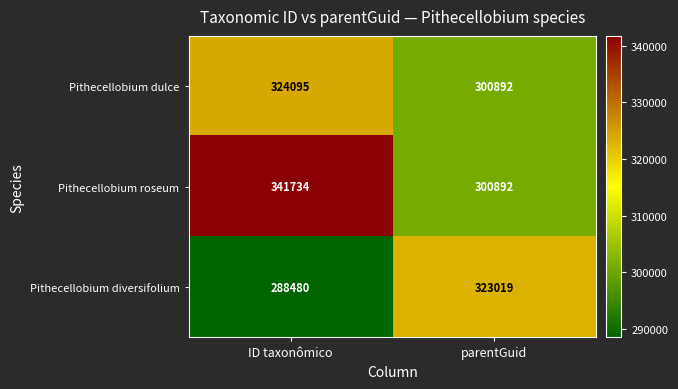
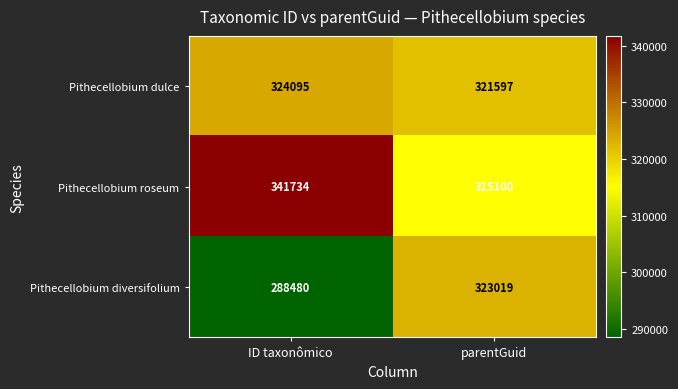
Pithecellobium dulce, parentGuid: 300892 -> 321597
Pithecellobium roseum, parentGuid: 300892 -> 315100
